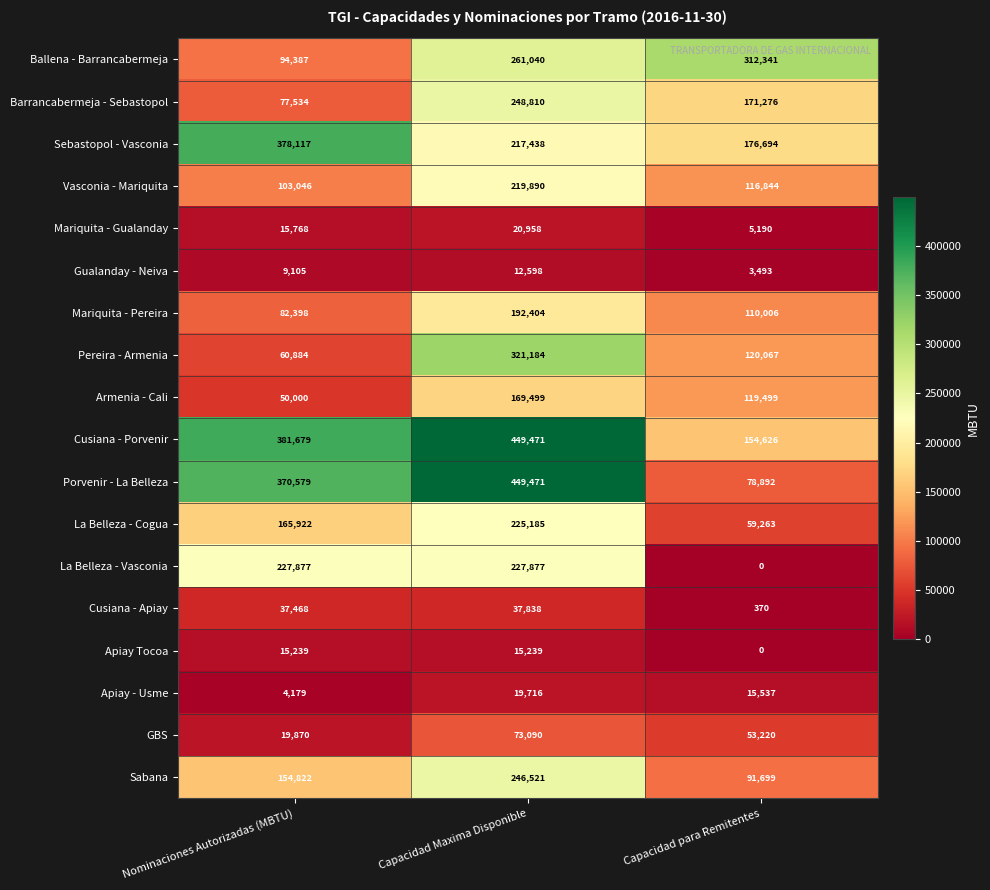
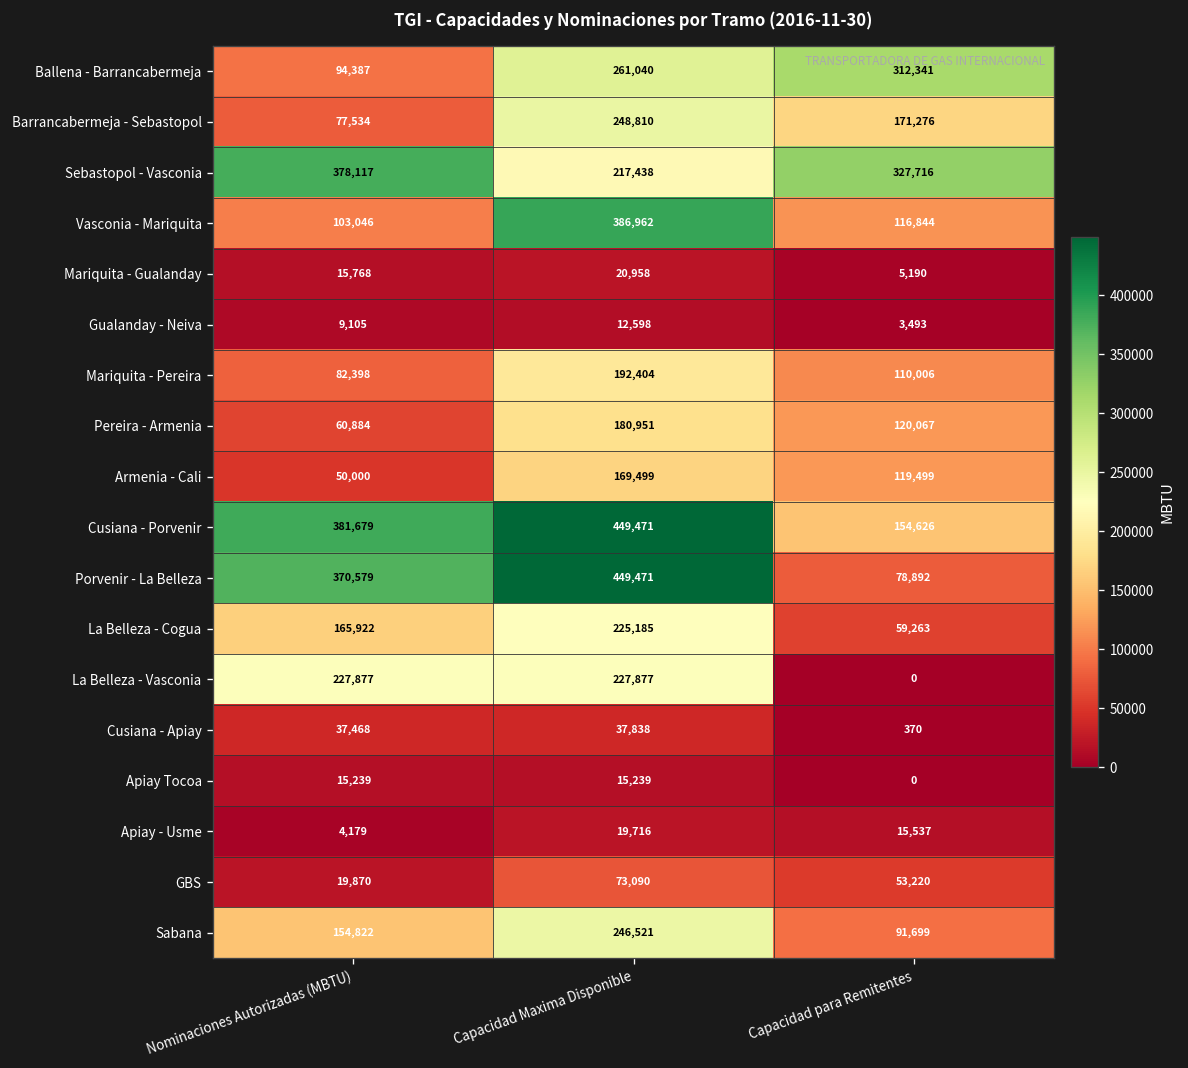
Sebastopol - Vasconia, Capacidad para Remitentes: 176,694 -> 327,716
Vasconia - Mariquita, Capacidad Maxima Disponible: 219,890 -> 386,962
Pereira - Armenia, Capacidad Maxima Disponible: 321,184 -> 180,951
